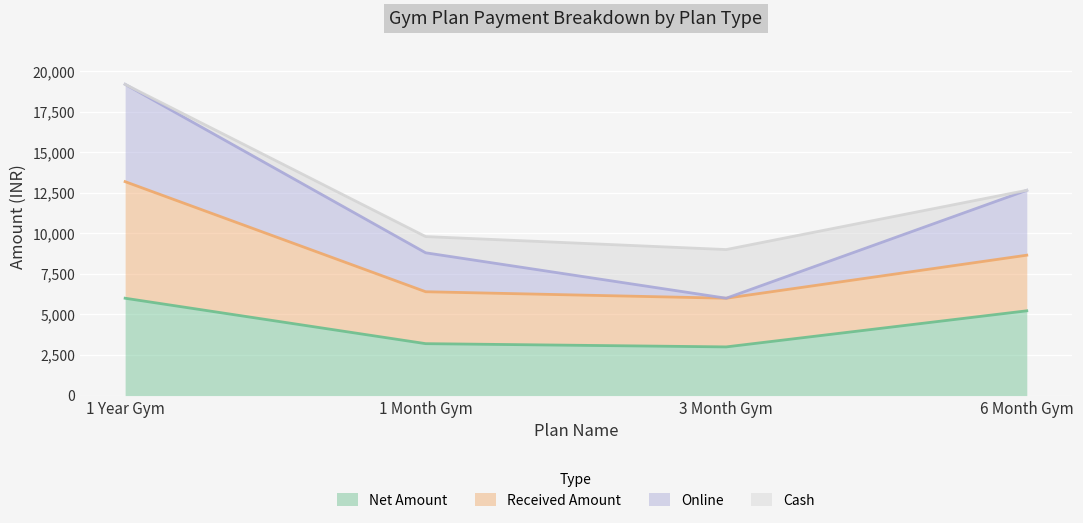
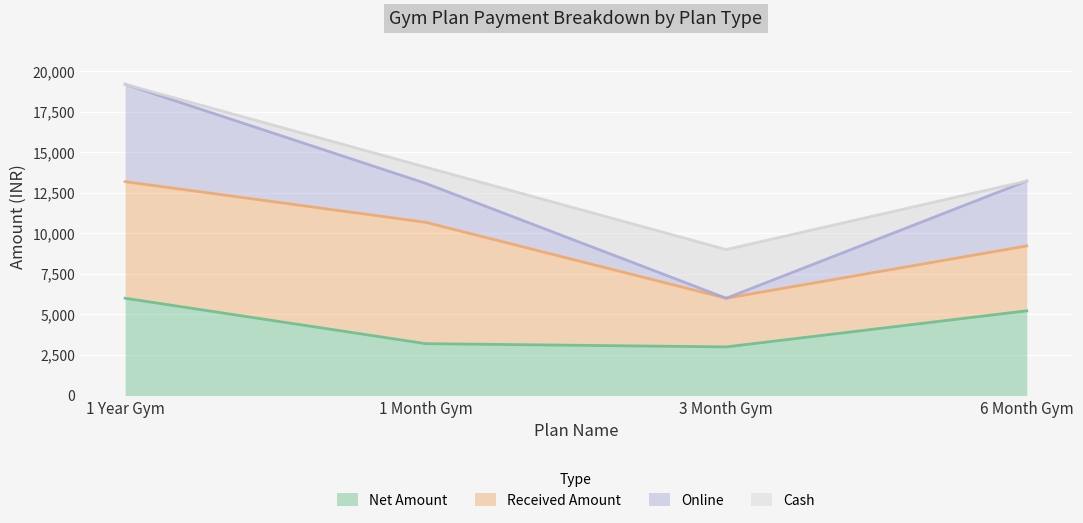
Received Amount, 1 Month Gym: 3,200 -> 7,500
Received Amount, 6 Month Gym: 3,400 -> 4,000
